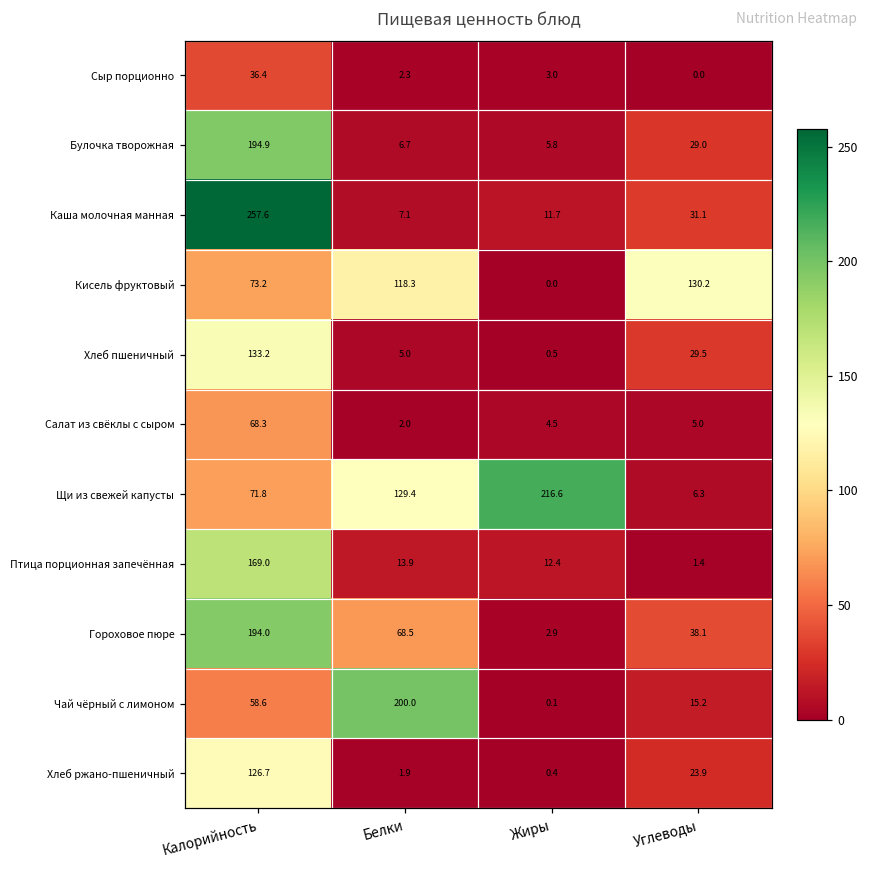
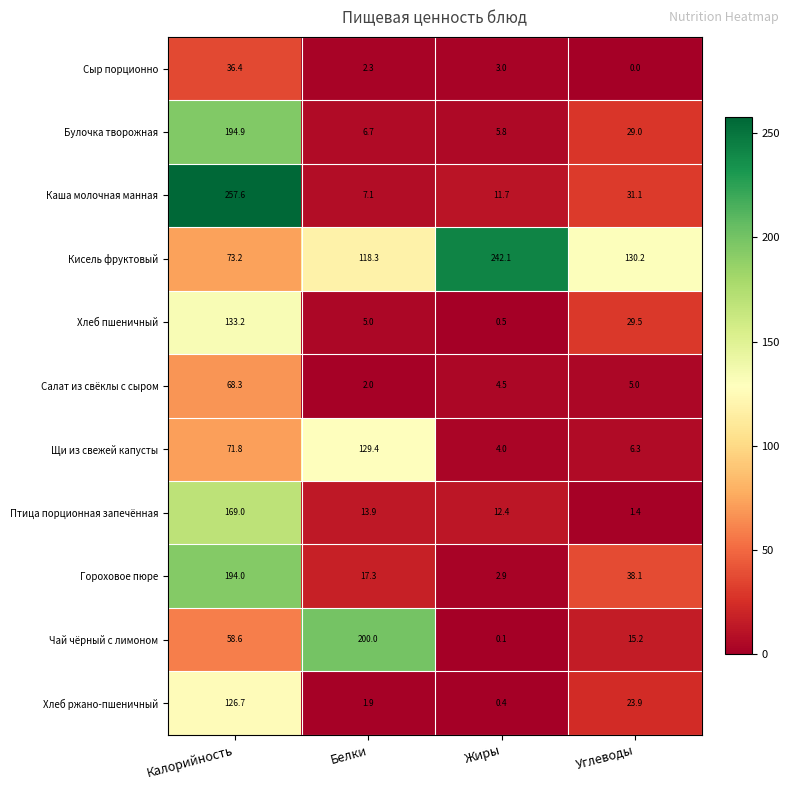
Кисель фруктовый, Жиры: 0.0 -> 242.1
Щи из свежей капусты, Жиры: 216.6 -> 4.0
Гороховое пюре, Белки: 68.5 -> 17.3
